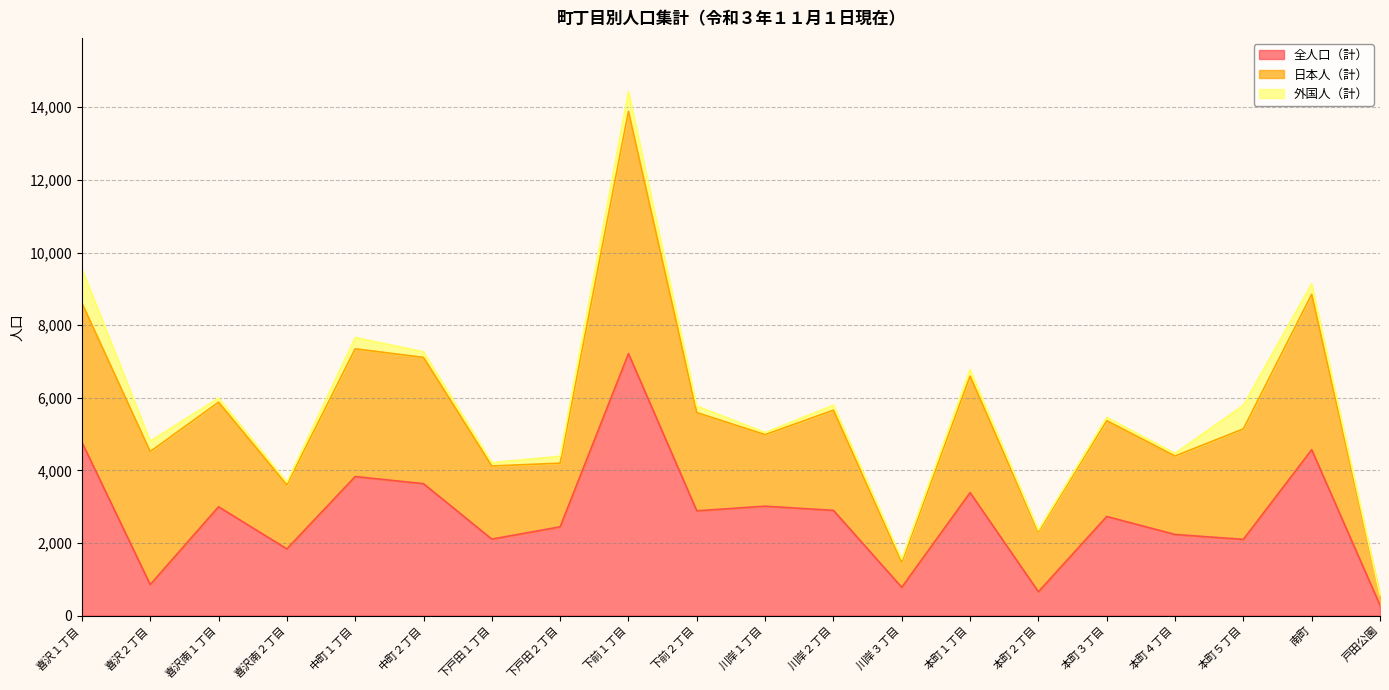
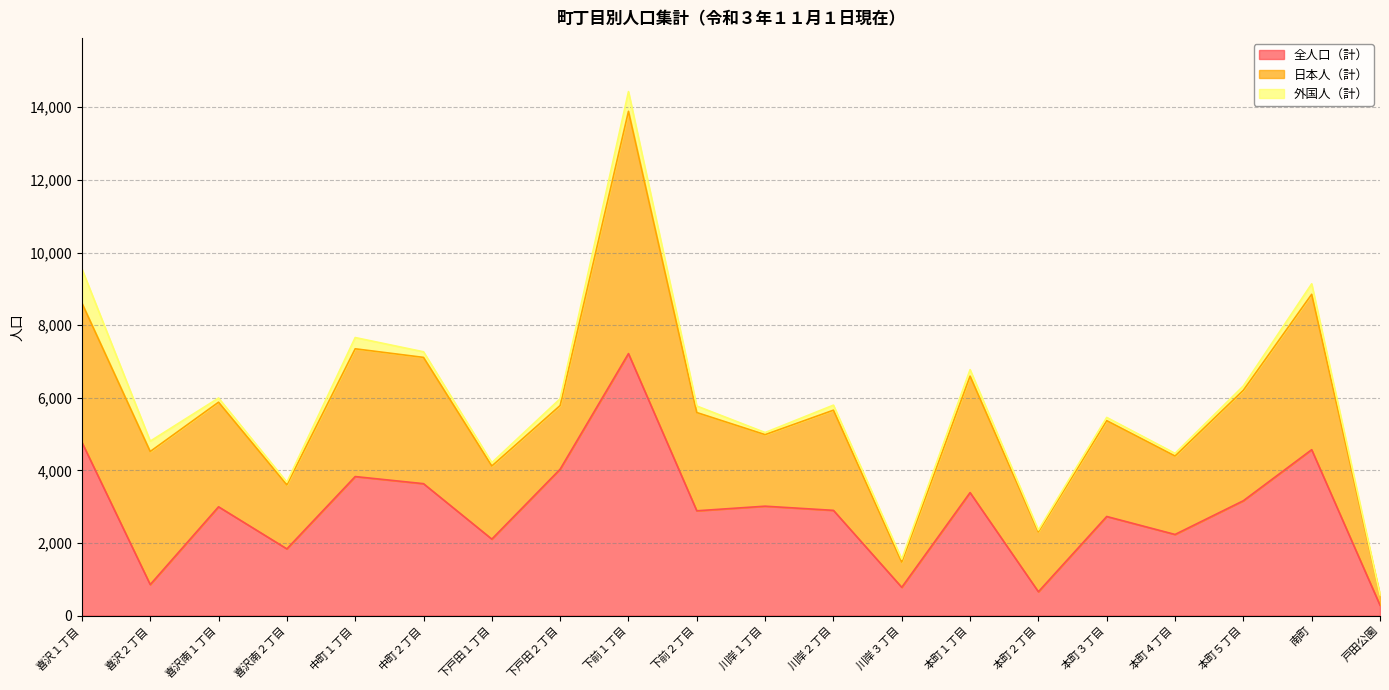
全人口（計）, 下戸田２丁目: 2,400 -> 4,000
全人口（計）, 本町５丁目: 2,100 -> 3,200
外国人（計）, 本町５丁目: 700 -> 100
